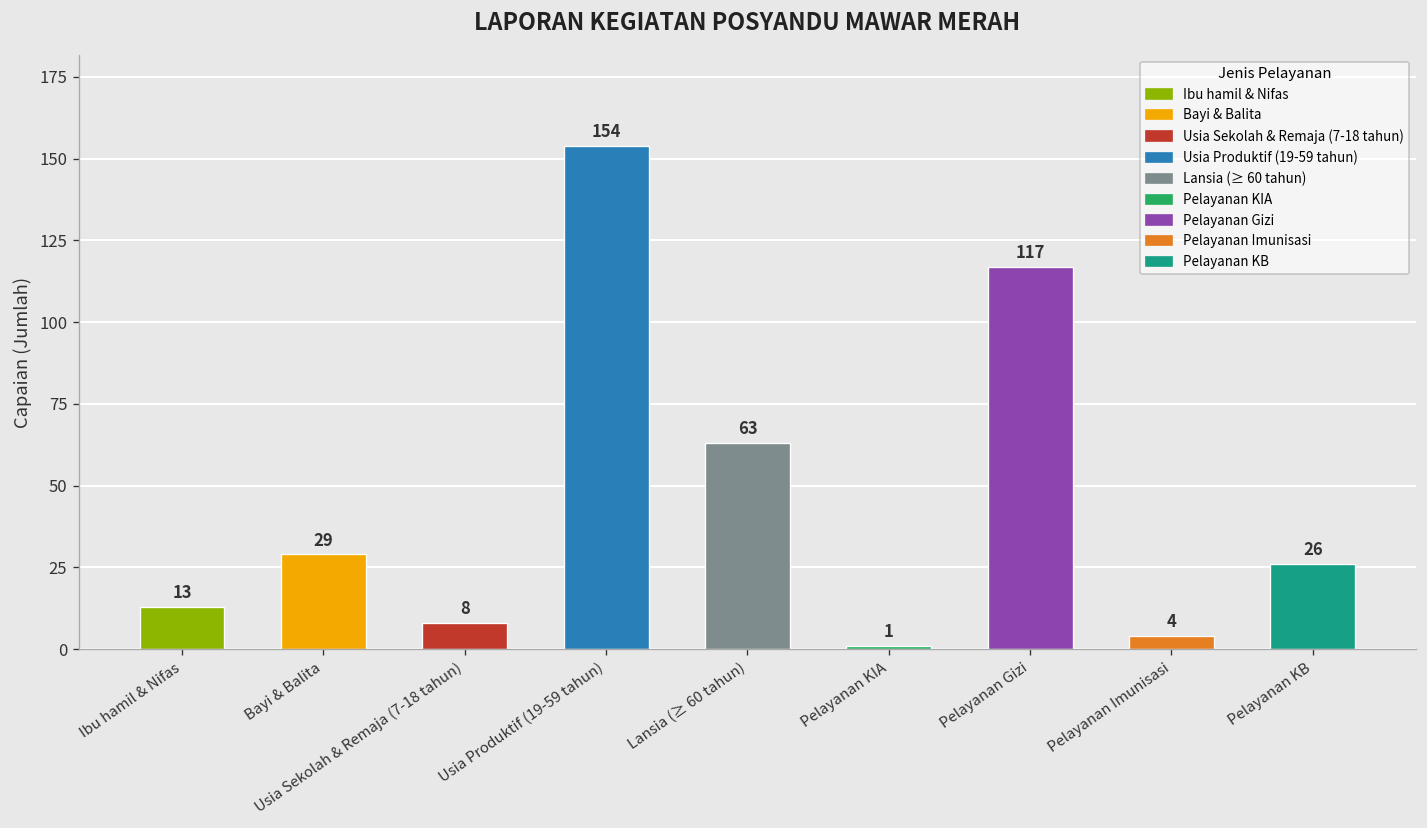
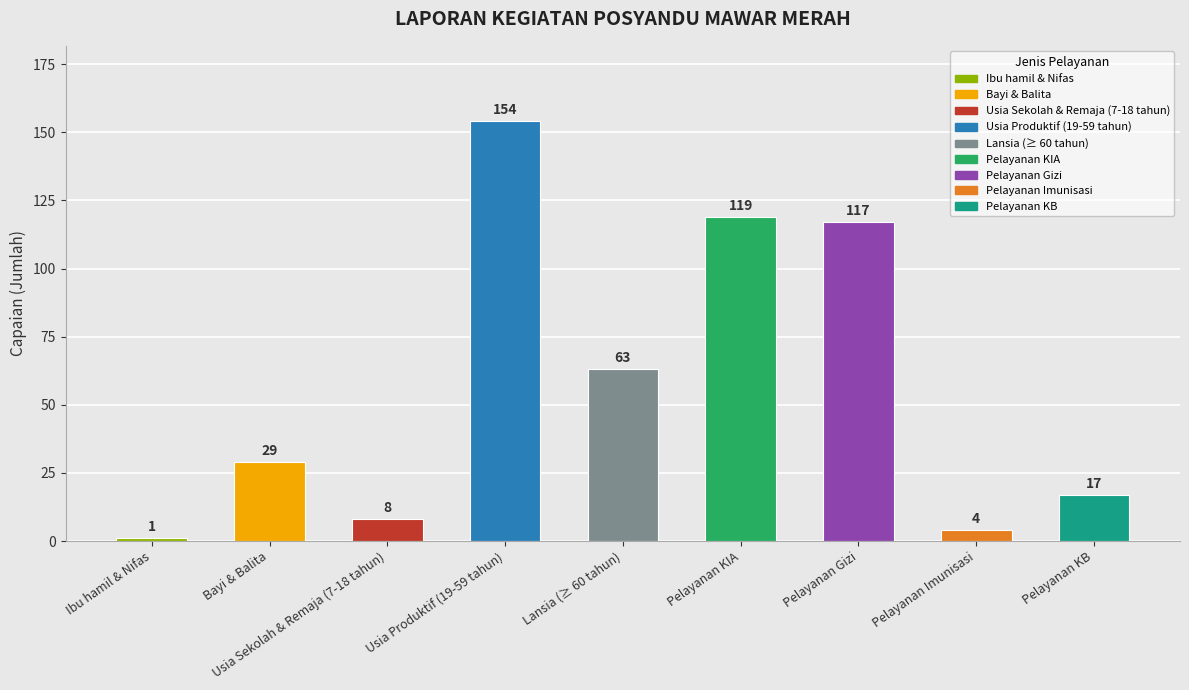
Ibu hamil & Nifas: 13 -> 1
Pelayanan KIA: 1 -> 119
Pelayanan KB: 26 -> 17
